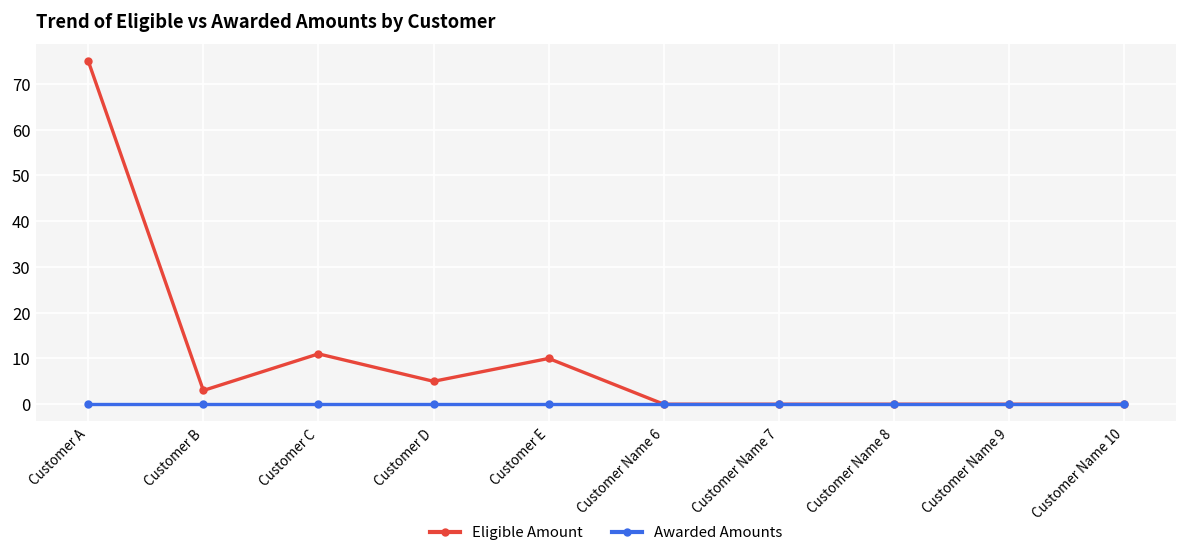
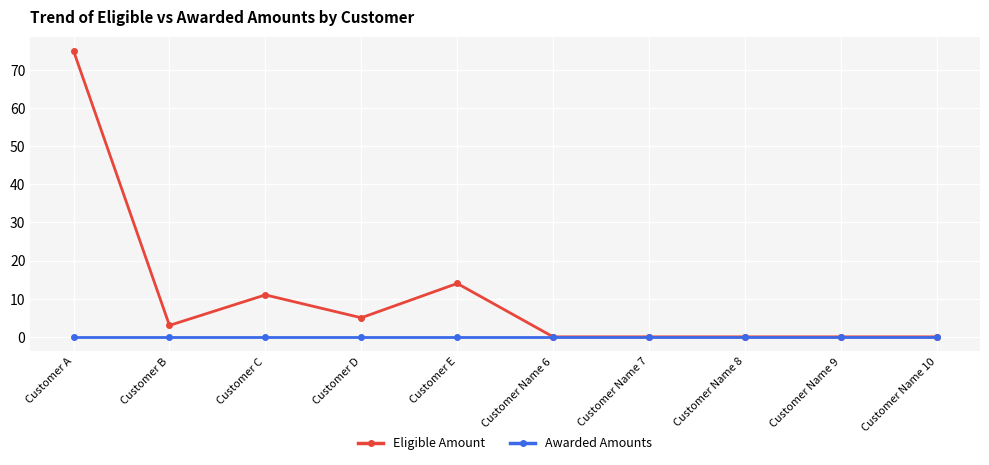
Eligible Amount, Customer E: 10 -> 14
